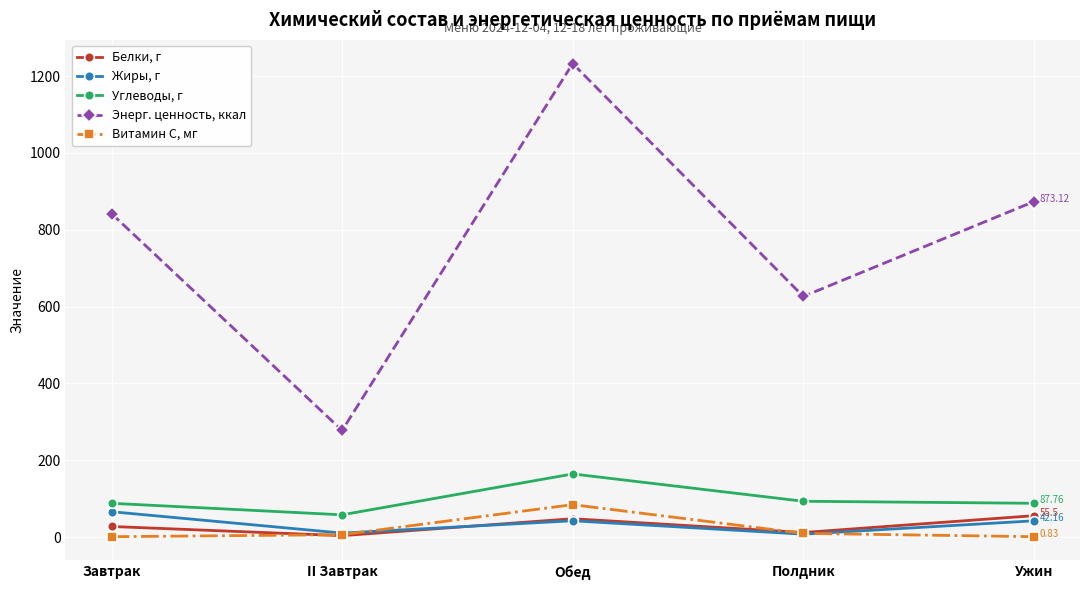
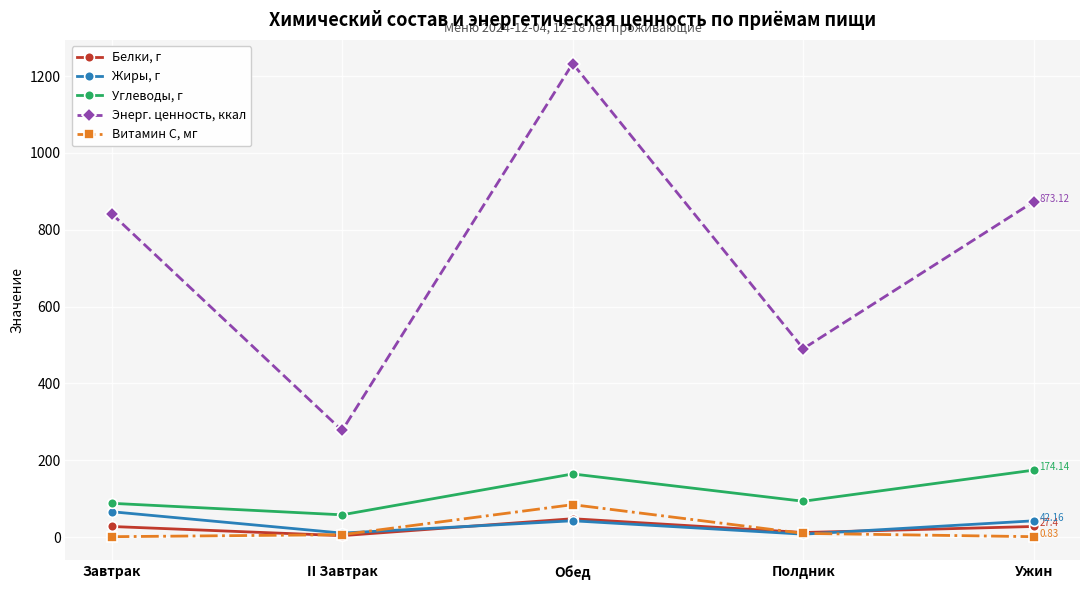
Энерг. ценность, ккал, Полдник: 630 -> 490
Белки, г, Ужин: 55.5 -> 27.4
Углеводы, г, Ужин: 87.76 -> 174.14
